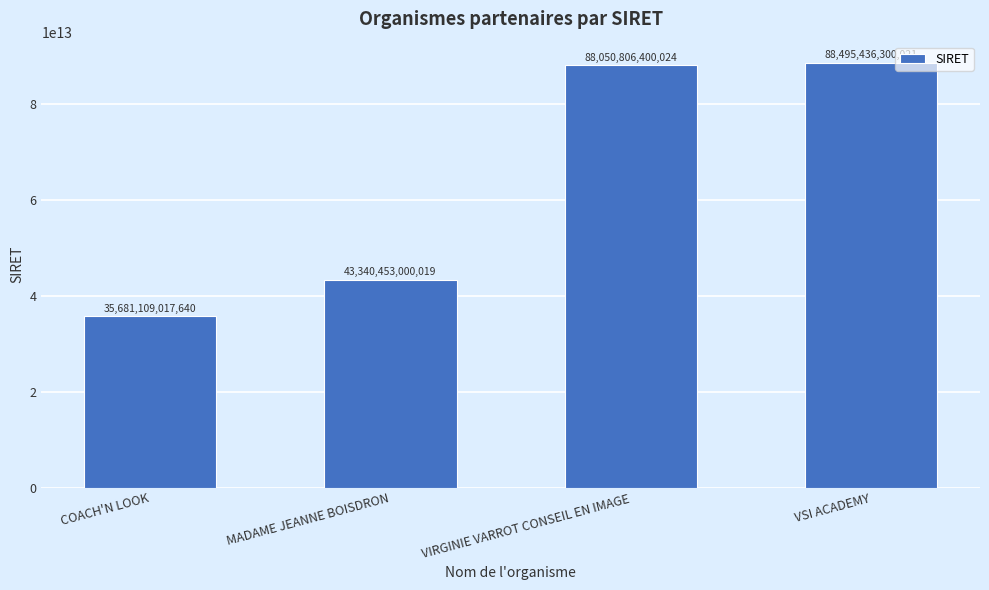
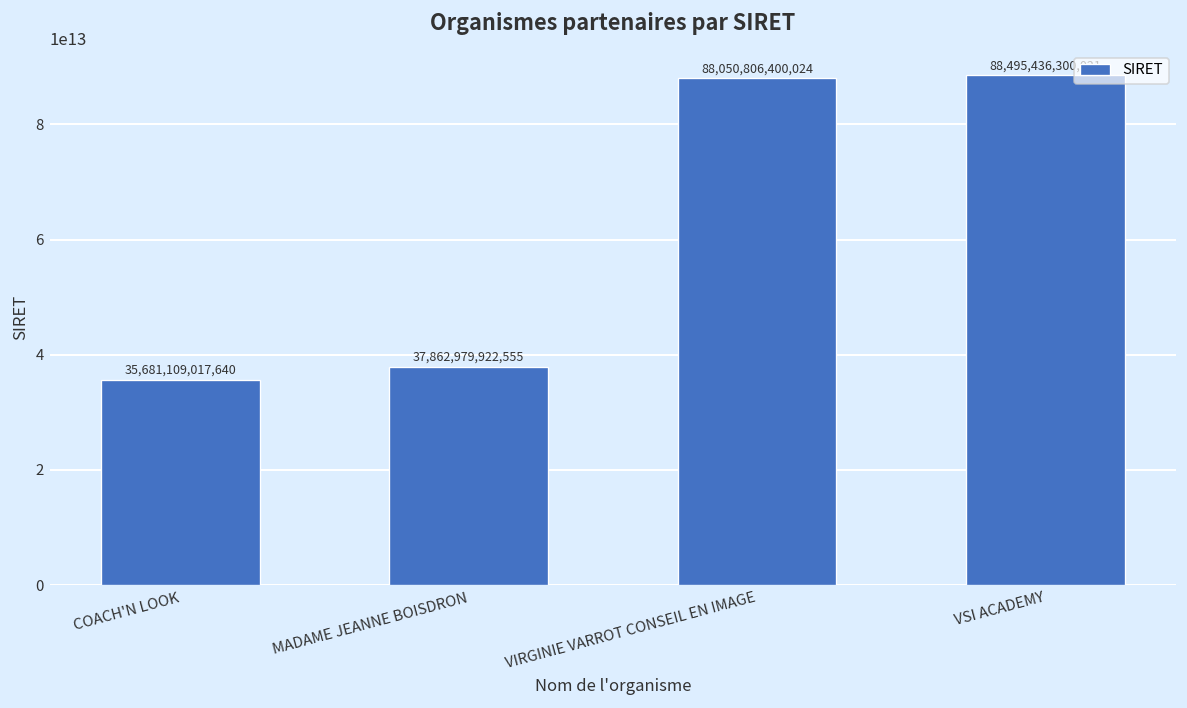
MADAME JEANNE BOISDRON: 43,340,453,000,019 -> 37,862,979,922,555
